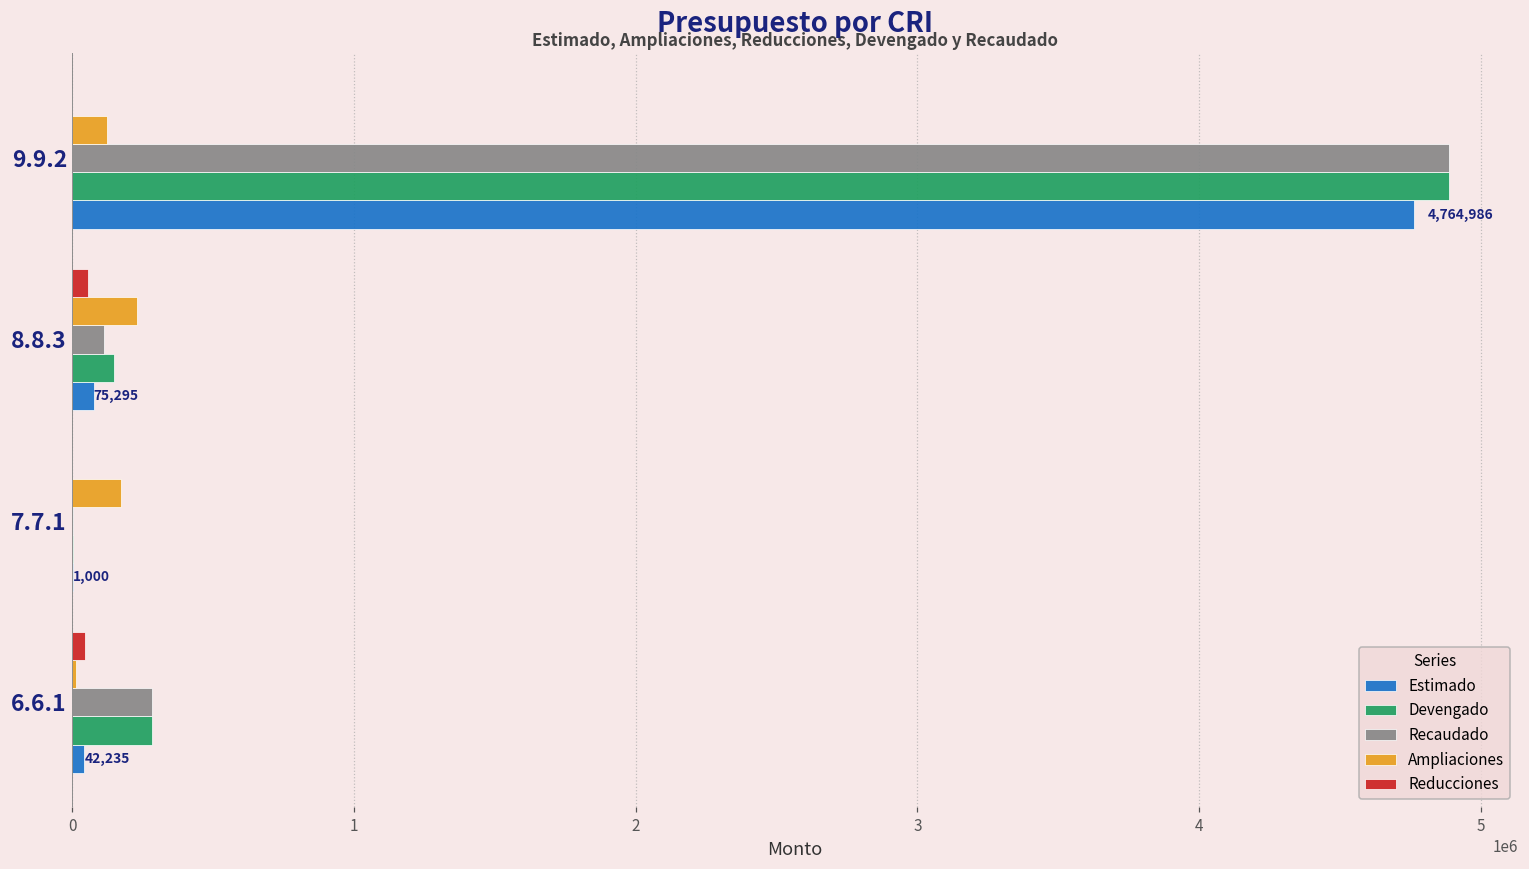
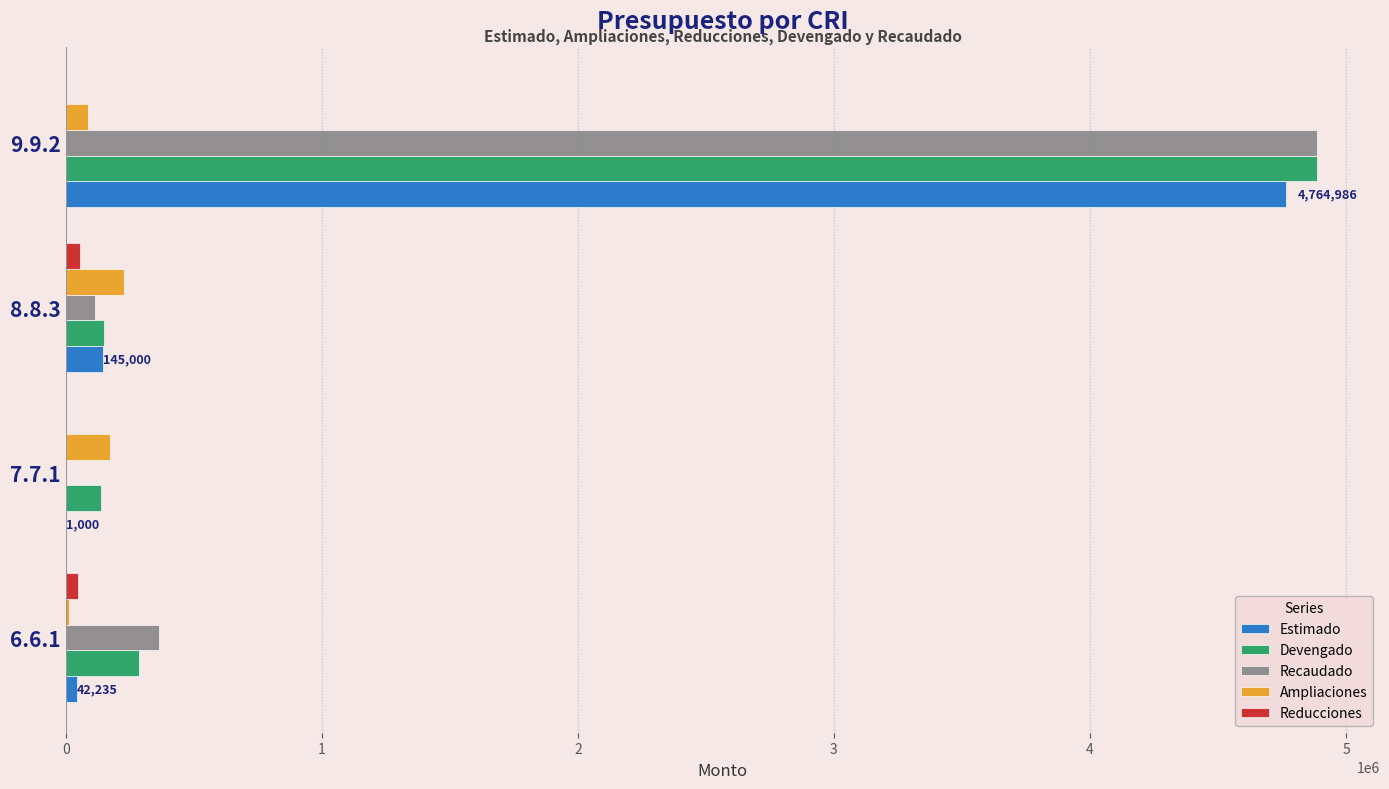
Ampliaciones, 9.9.2: 120000 -> 90000
Estimado, 8.8.3: 75,295 -> 145,000
Devengado, 7.7.1: 0 -> 140000
Recaudado, 6.6.1: 280000 -> 370000
